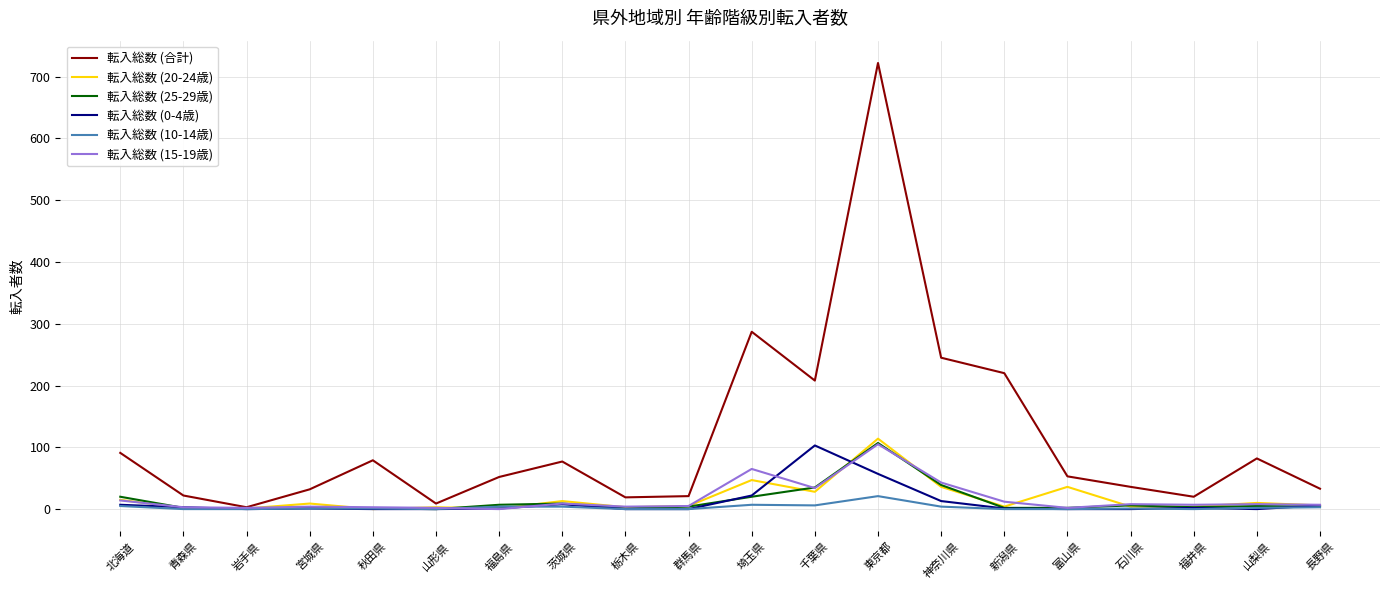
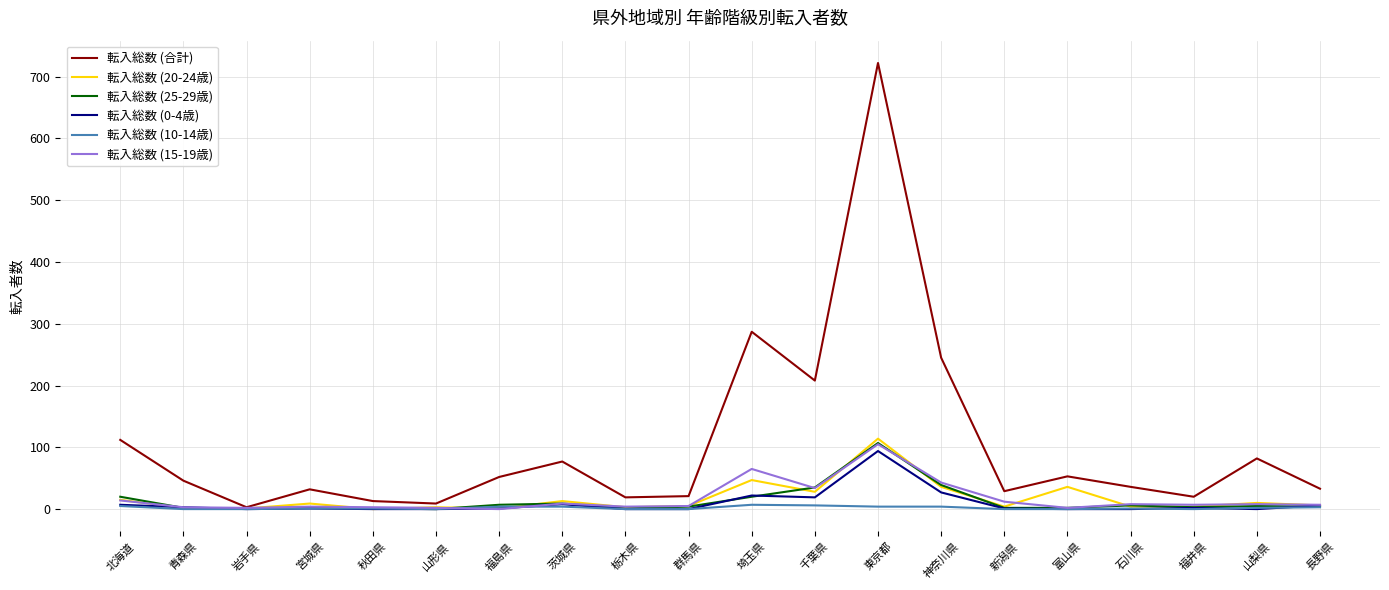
転入総数 (合計), 北海道: 90 -> 110
転入総数 (合計), 青森県: 20 -> 50
転入総数 (合計), 秋田県: 80 -> 10
転入総数 (0-4歳), 千葉県: 100 -> 20
転入総数 (0-4歳), 東京都: 60 -> 90
転入総数 (10-14歳), 東京都: 20 -> 0
転入総数 (0-4歳), 神奈川県: 10 -> 30
転入総数 (合計), 新潟県: 220 -> 30
